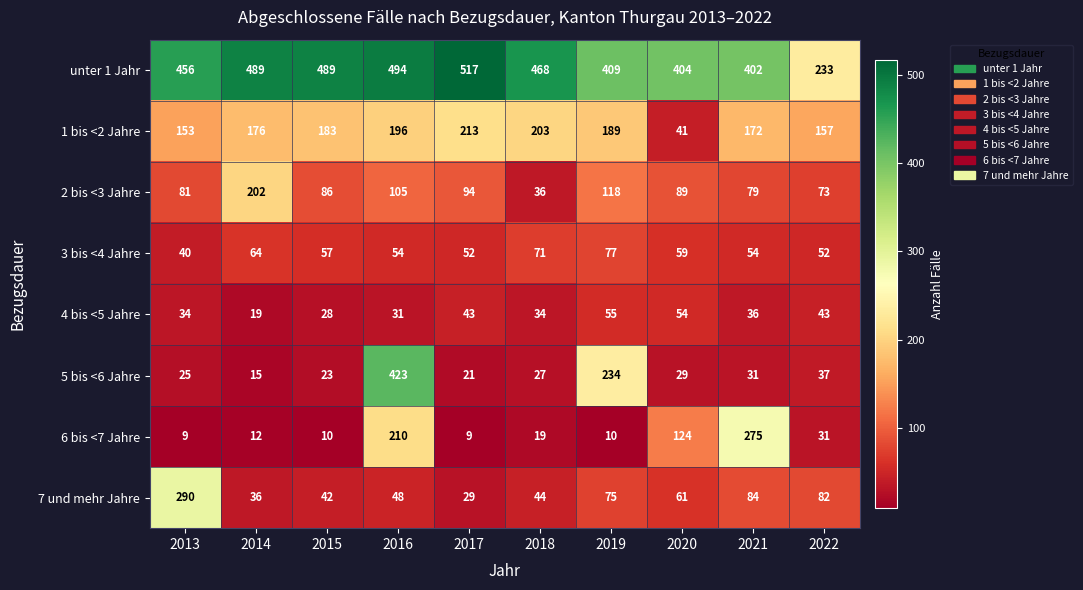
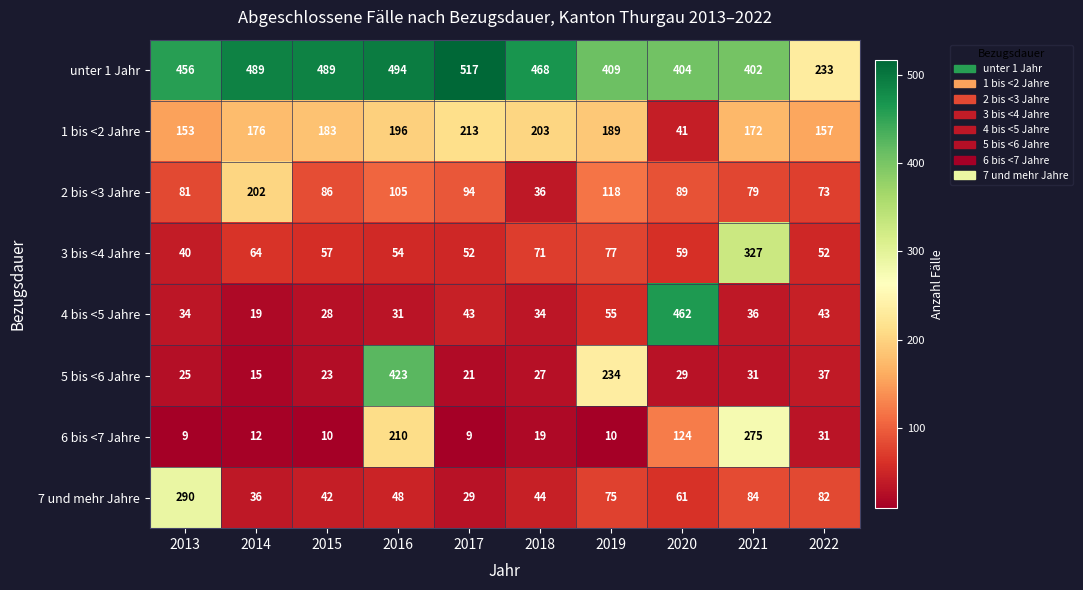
3 bis <4 Jahre, 2021: 54 -> 327
4 bis <5 Jahre, 2020: 54 -> 462
